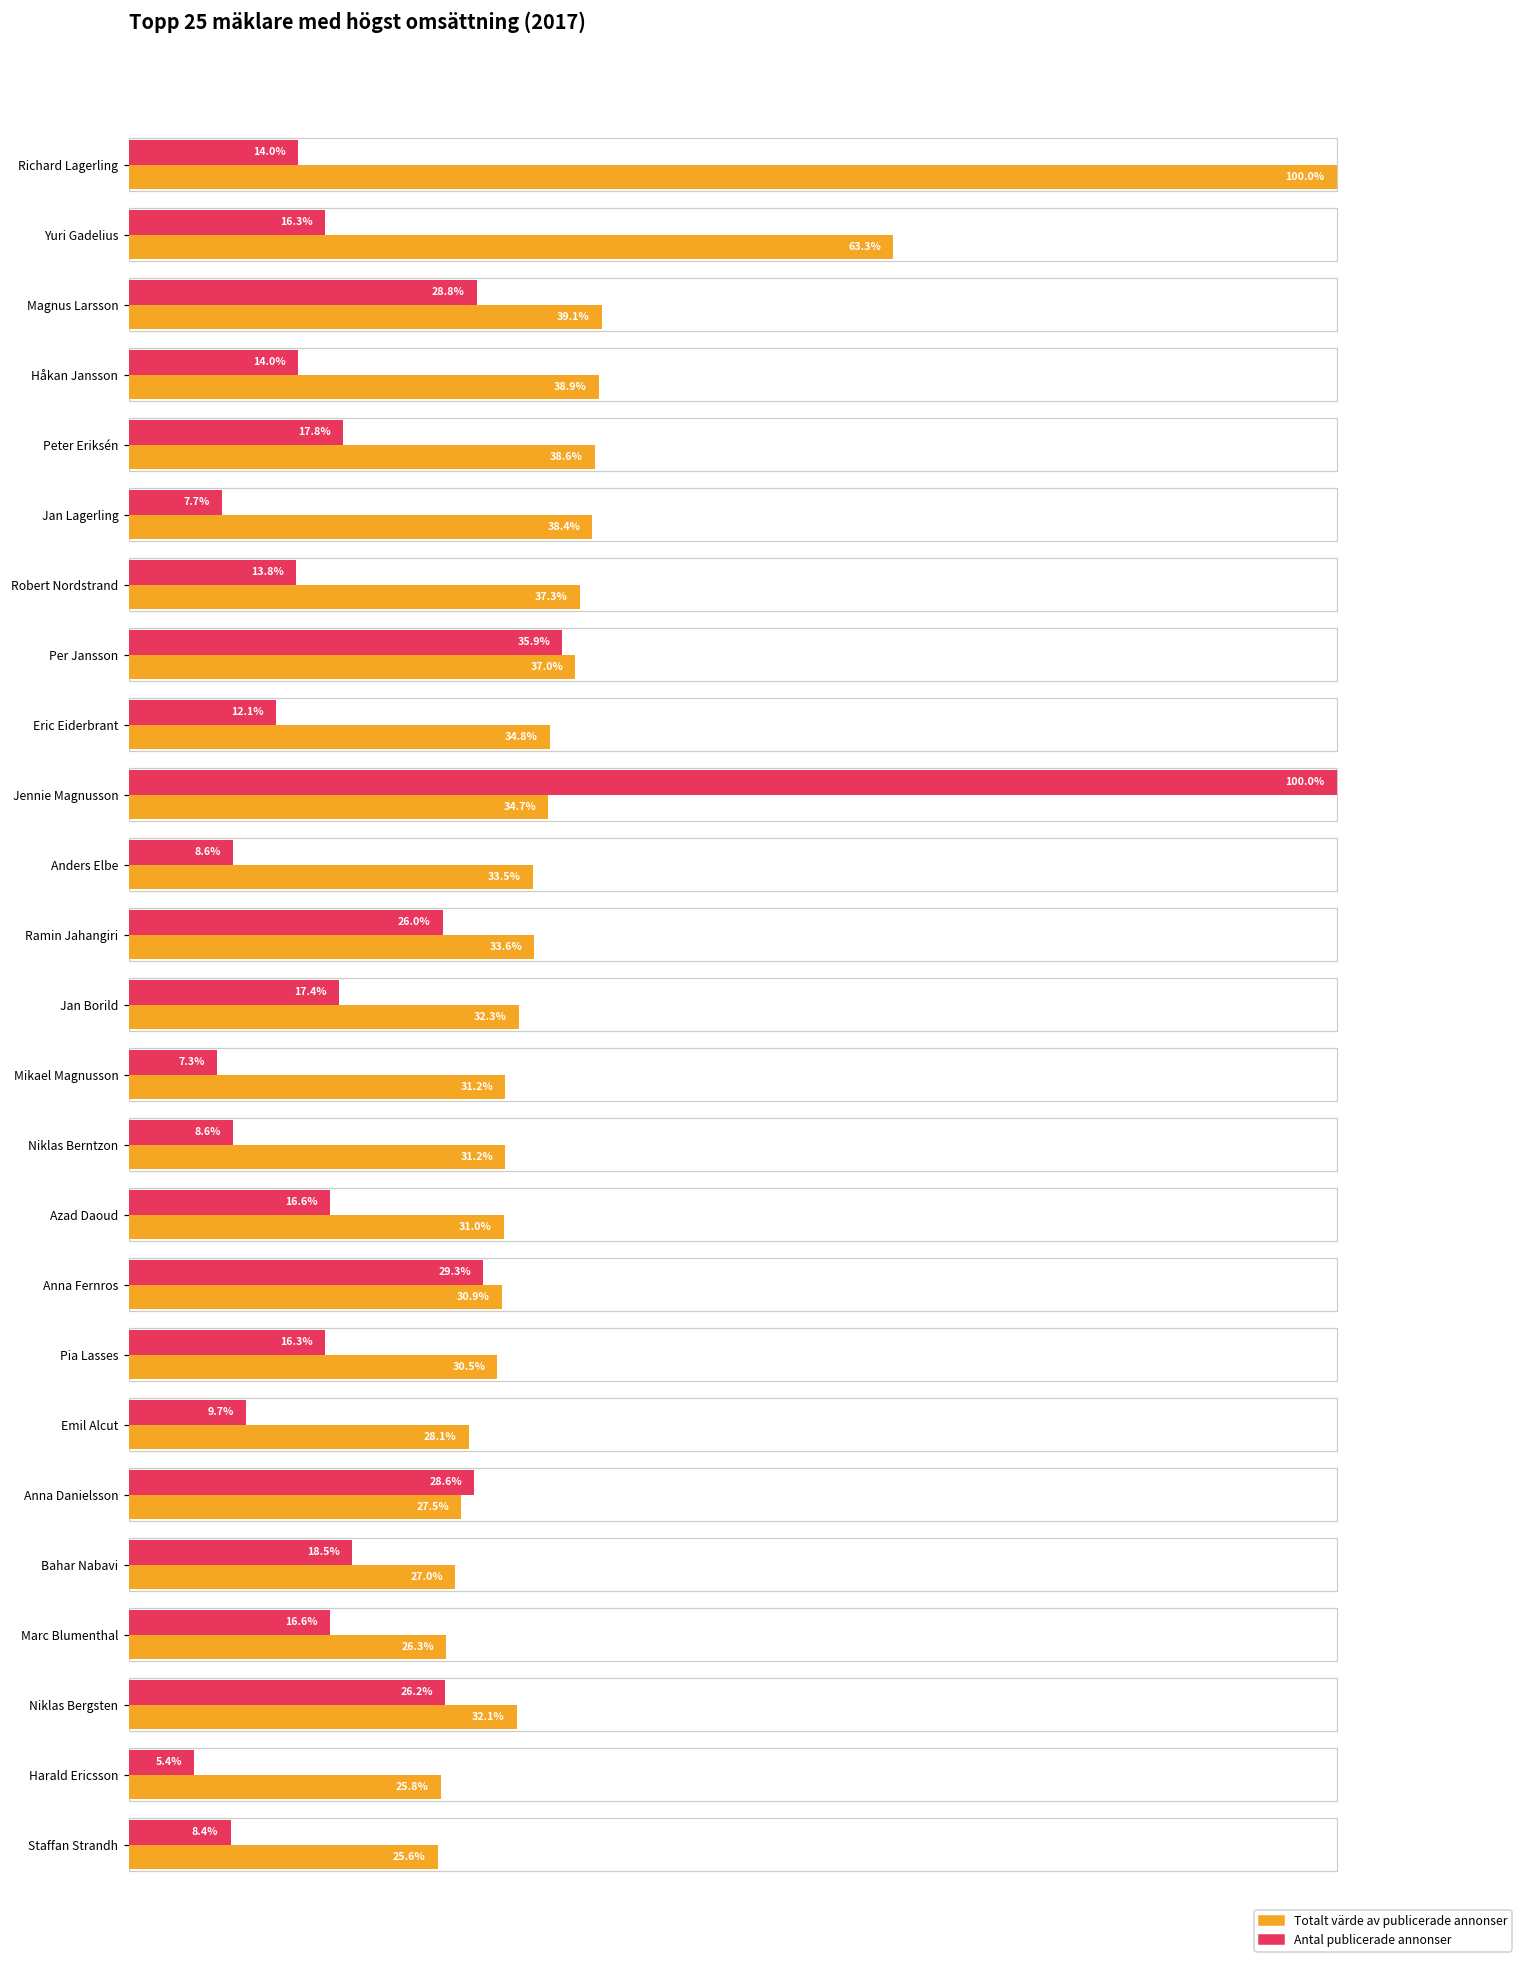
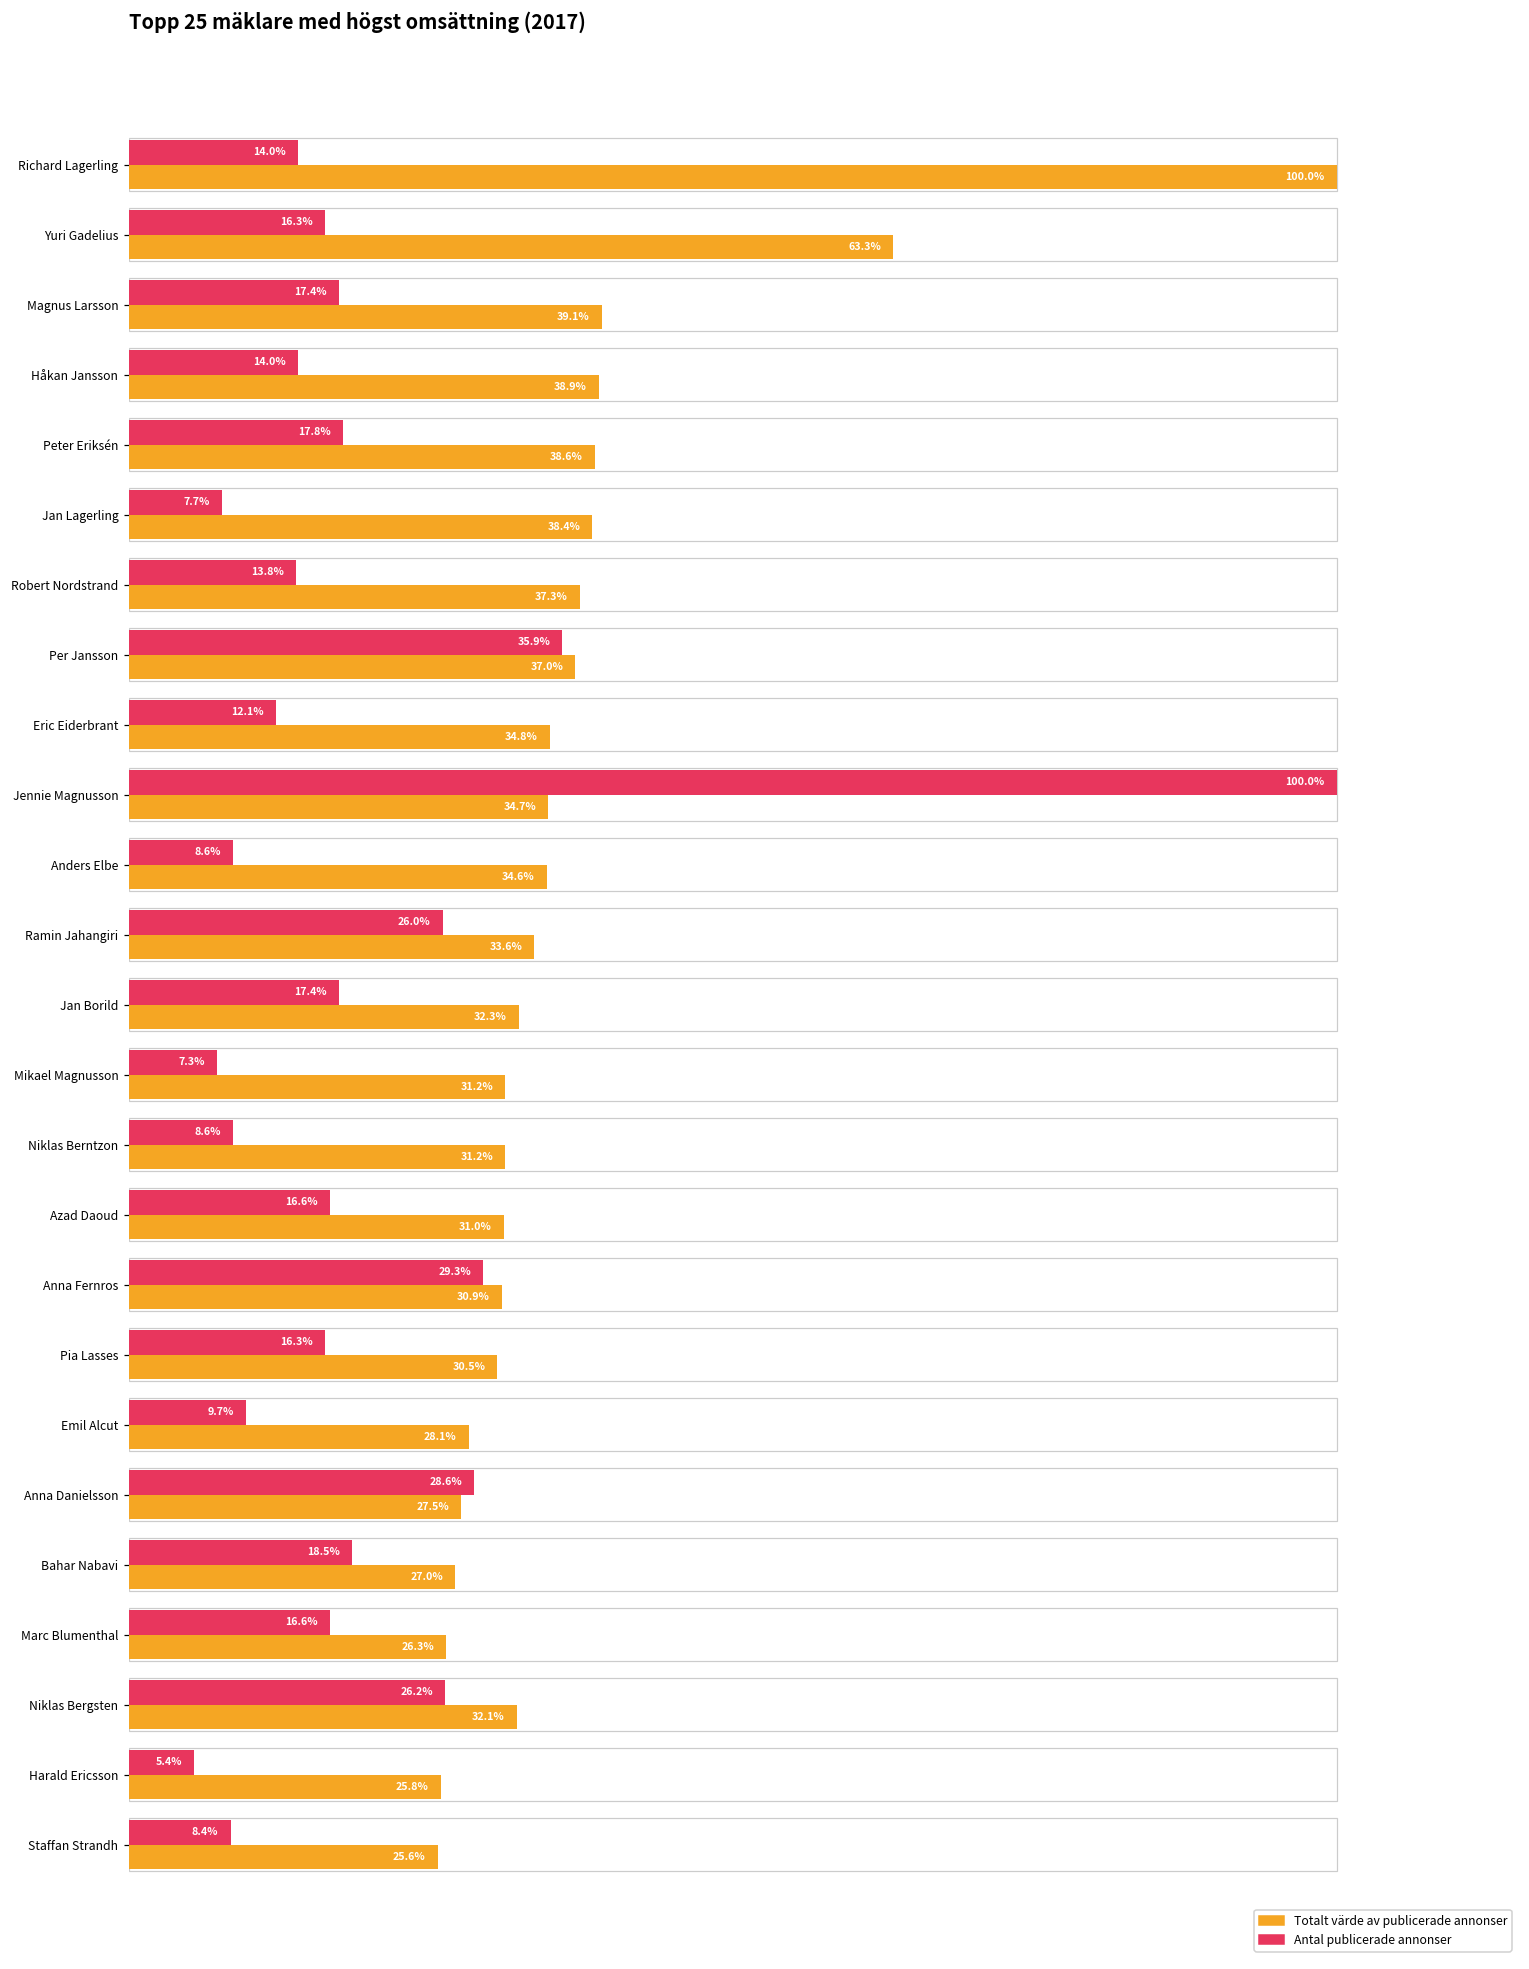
Antal publicerade annonser, Magnus Larsson: 28.8% -> 17.4%
Totalt värde av publicerade annonser, Anders Elbe: 33.5% -> 34.6%
